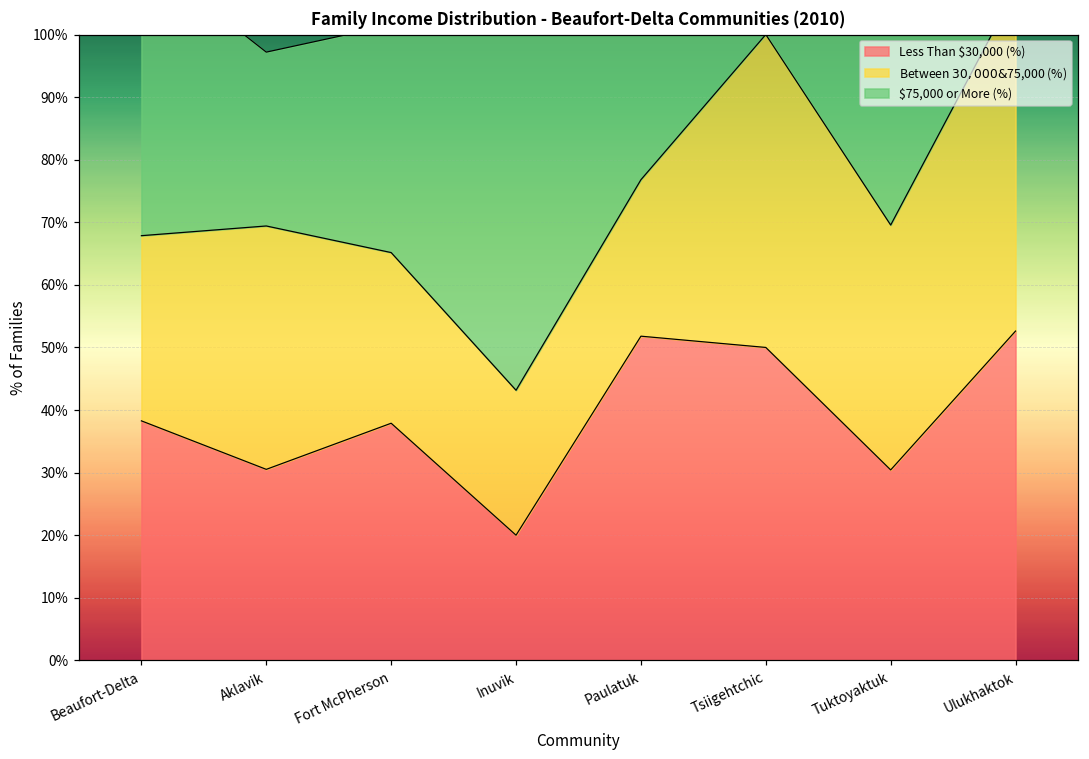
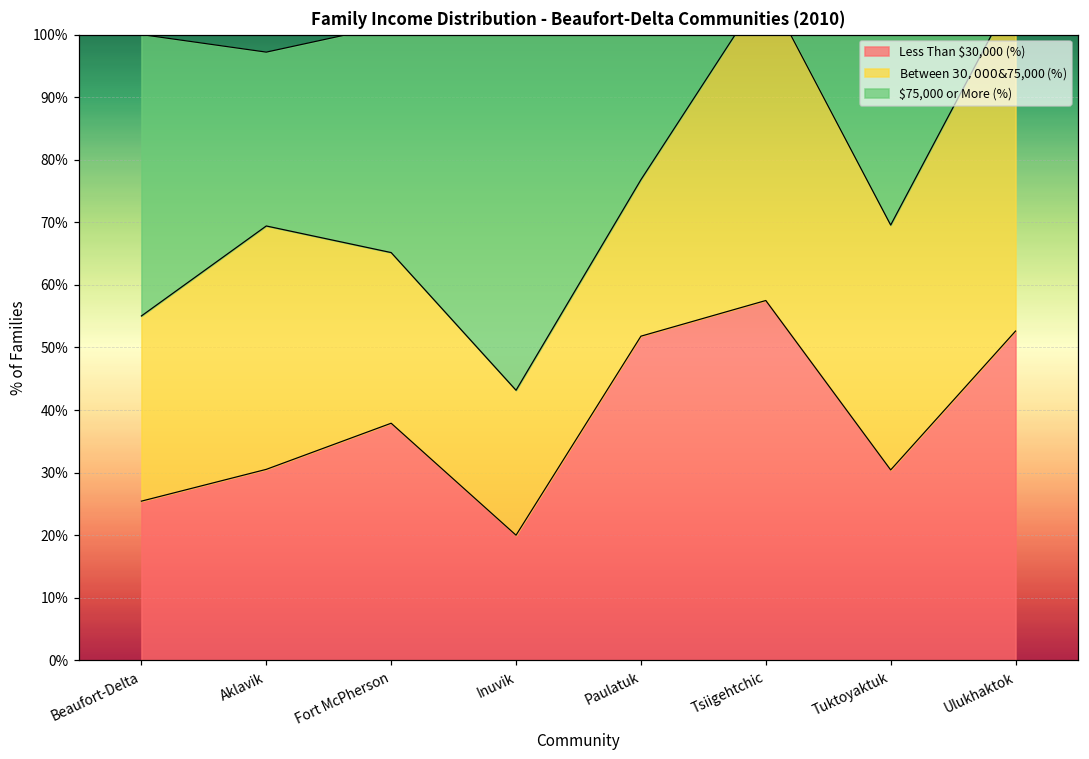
Less Than $30,000 (%), Beaufort-Delta: 38% -> 25%
Less Than $30,000 (%), Tsiigehtchic: 50% -> 58%
